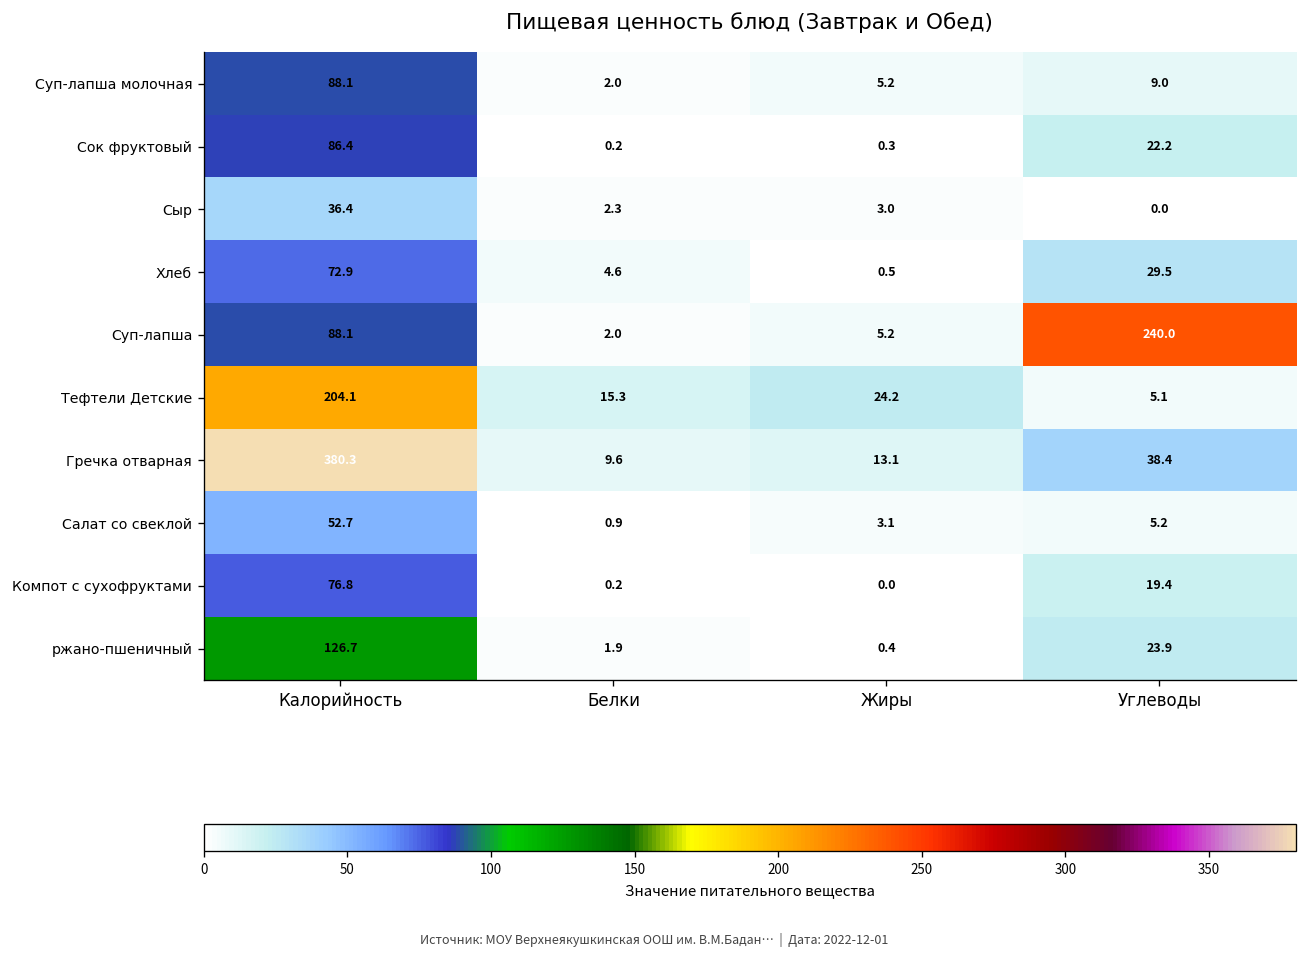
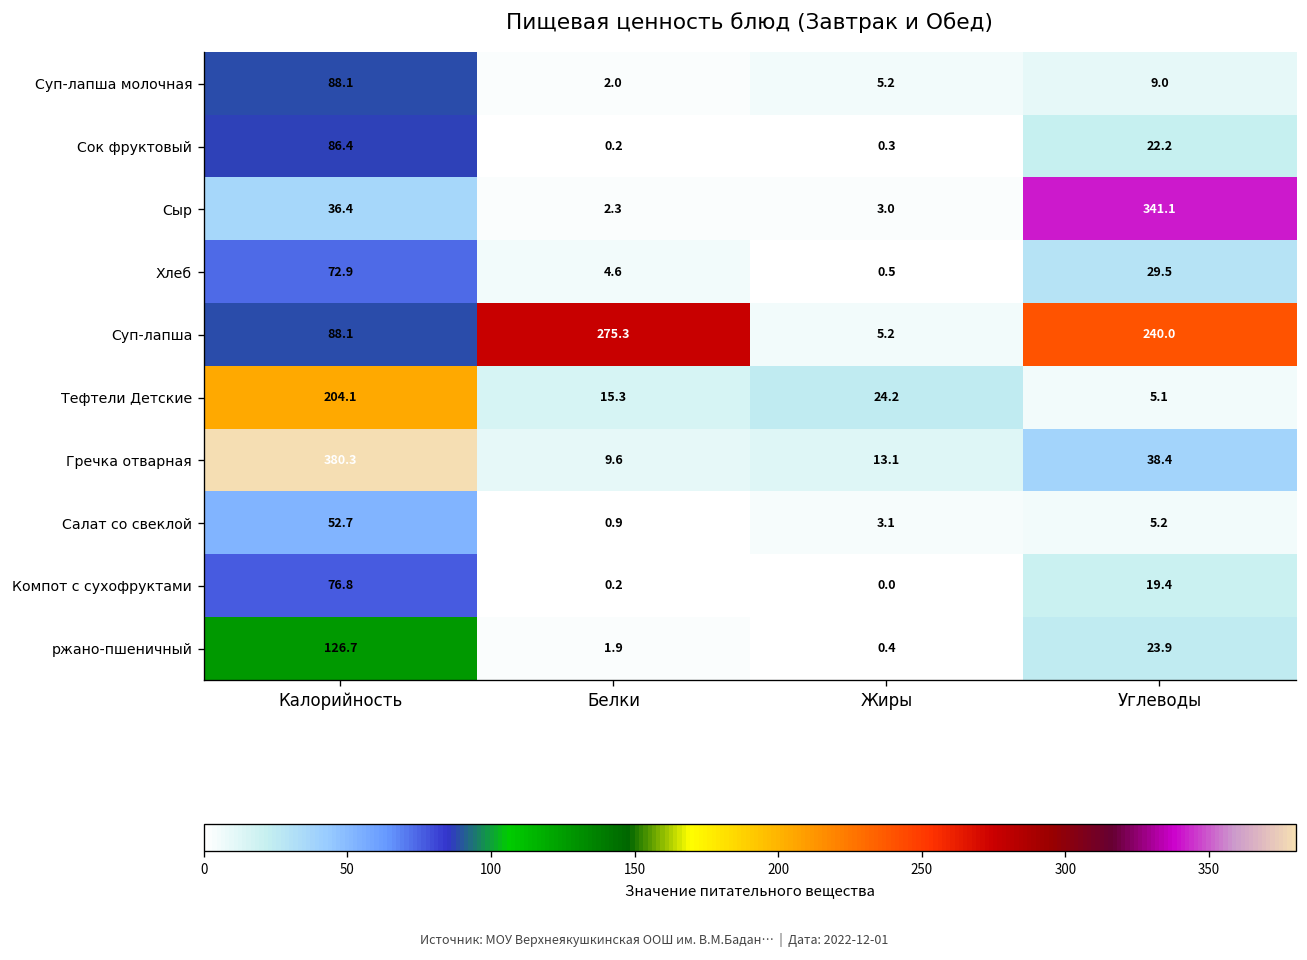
Сыр, Углеводы: 0.0 -> 341.1
Суп-лапша, Белки: 2.0 -> 275.3
